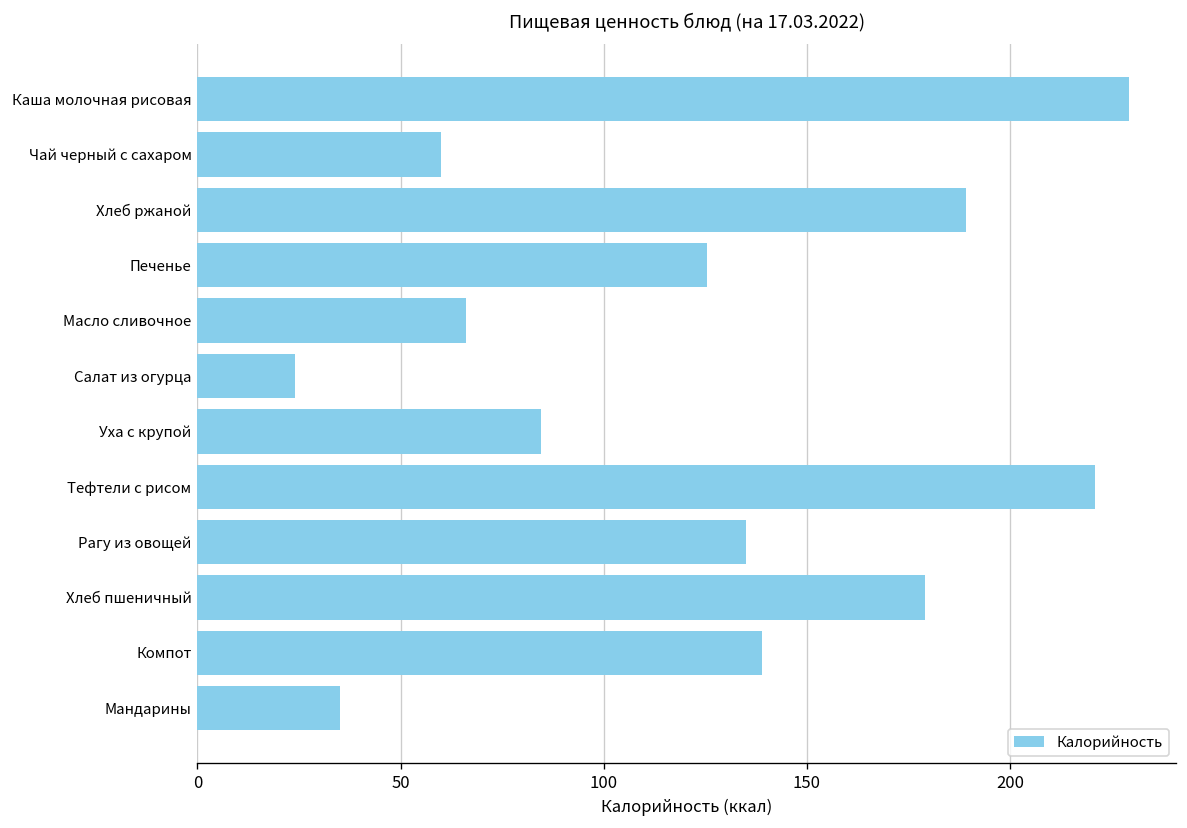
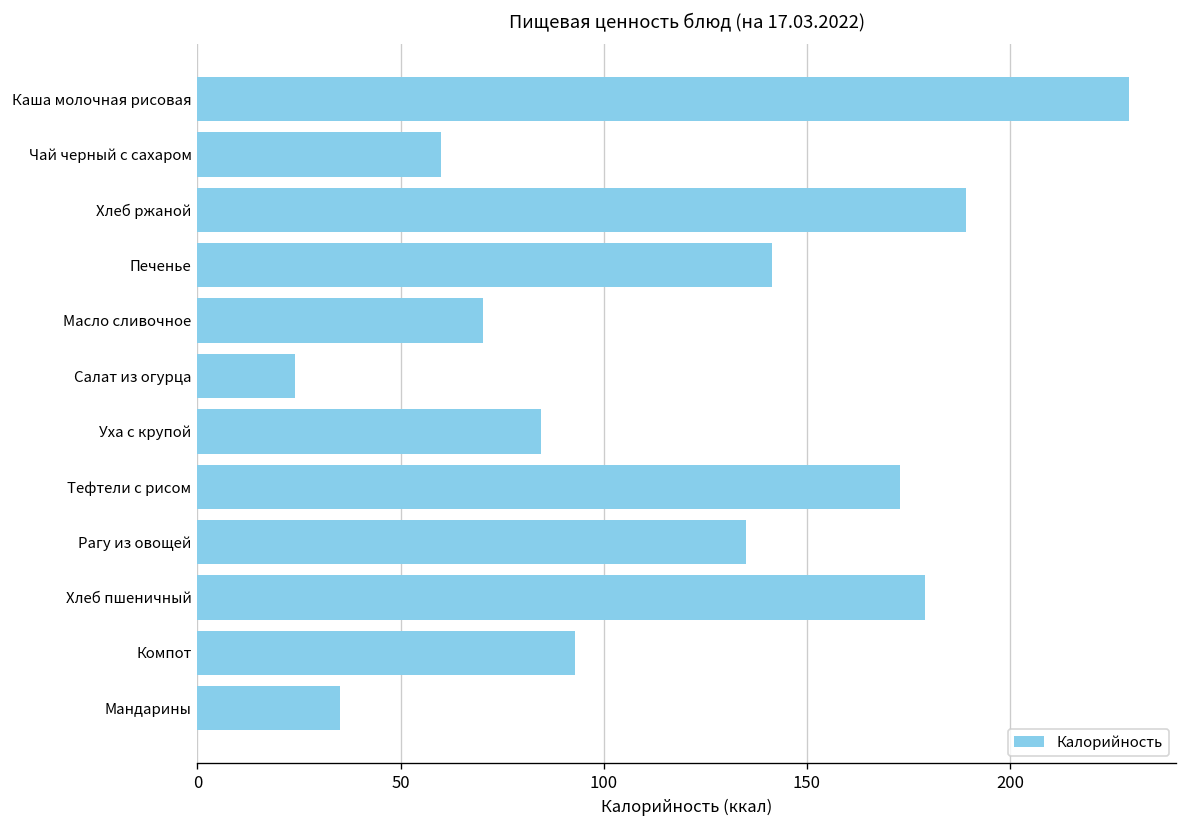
Печенье: 125 -> 142
Масло сливочное: 66 -> 70
Тефтели с рисом: 221 -> 173
Компот: 139 -> 93
